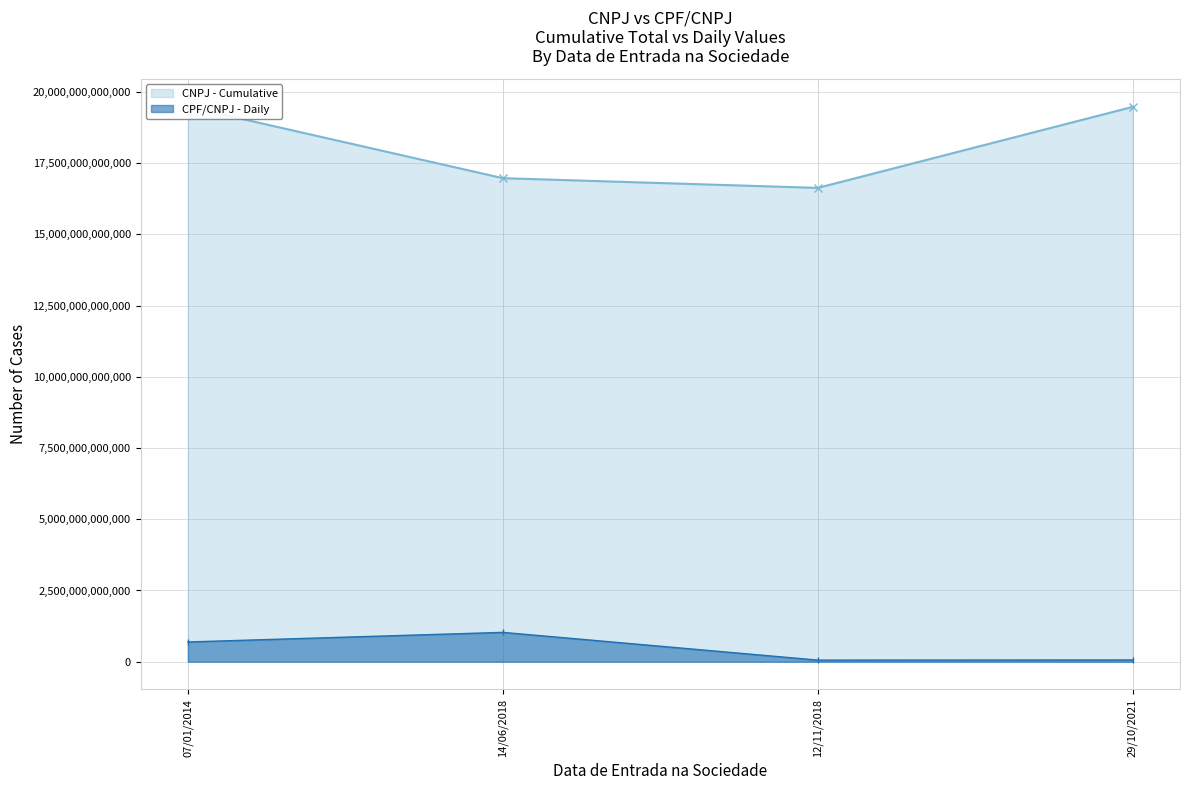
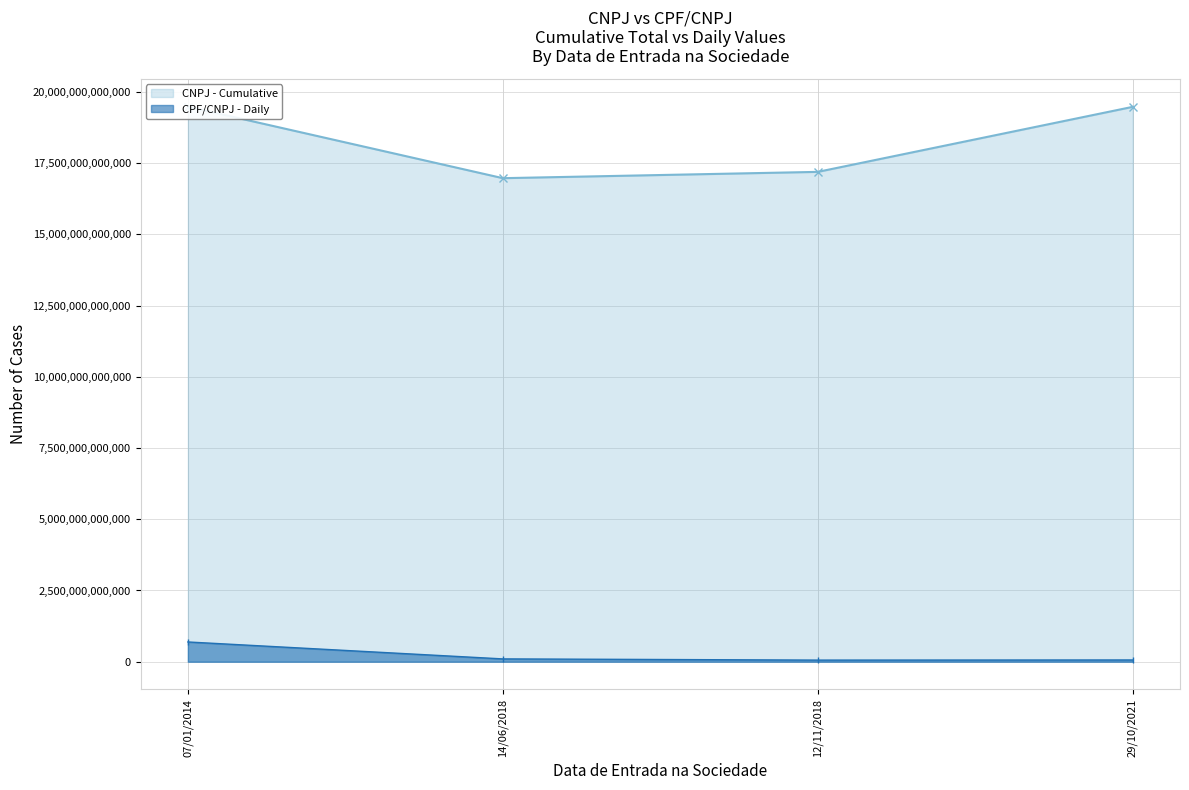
CPF/CNPJ - Daily, 14/06/2018: 1,000,000,000,000 -> 100,000,000,000
CNPJ - Cumulative, 12/11/2018: 16,600,000,000,000 -> 17,200,000,000,000
